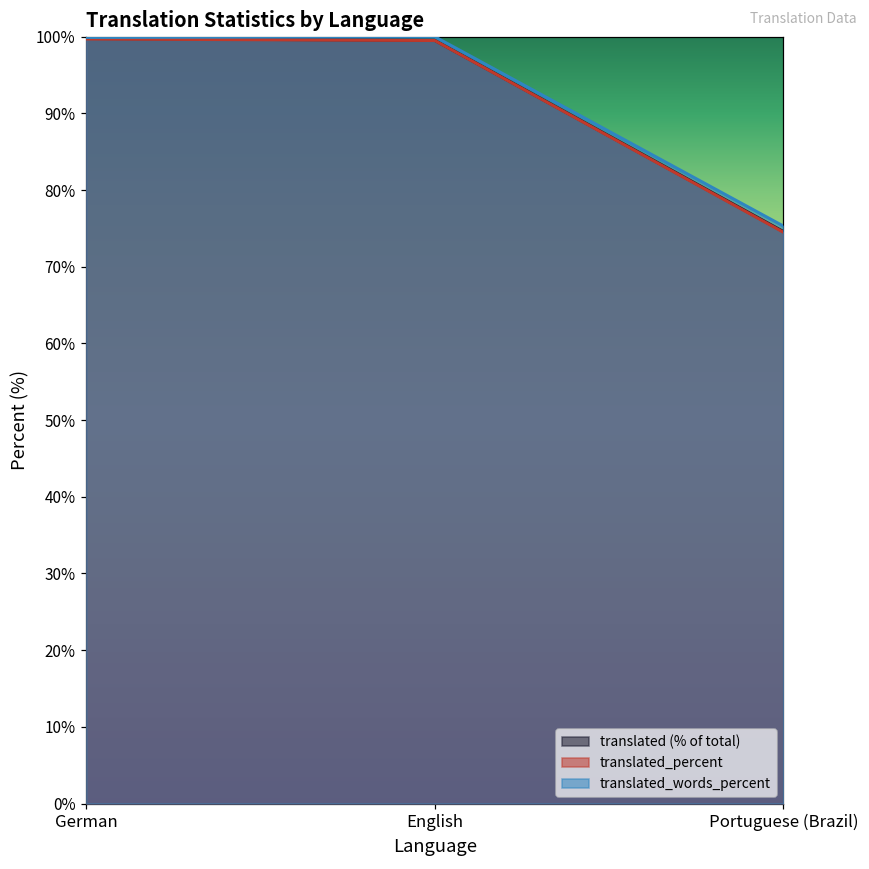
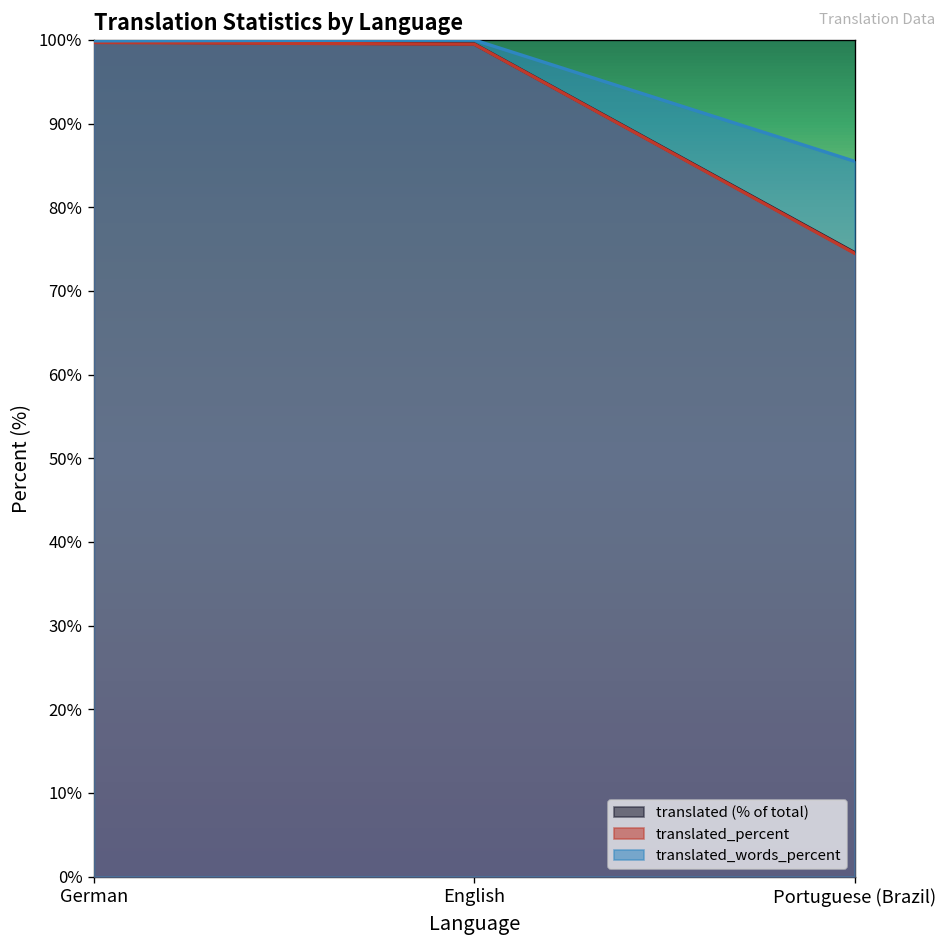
translated_words_percent, Portuguese (Brazil): 75% -> 86%
